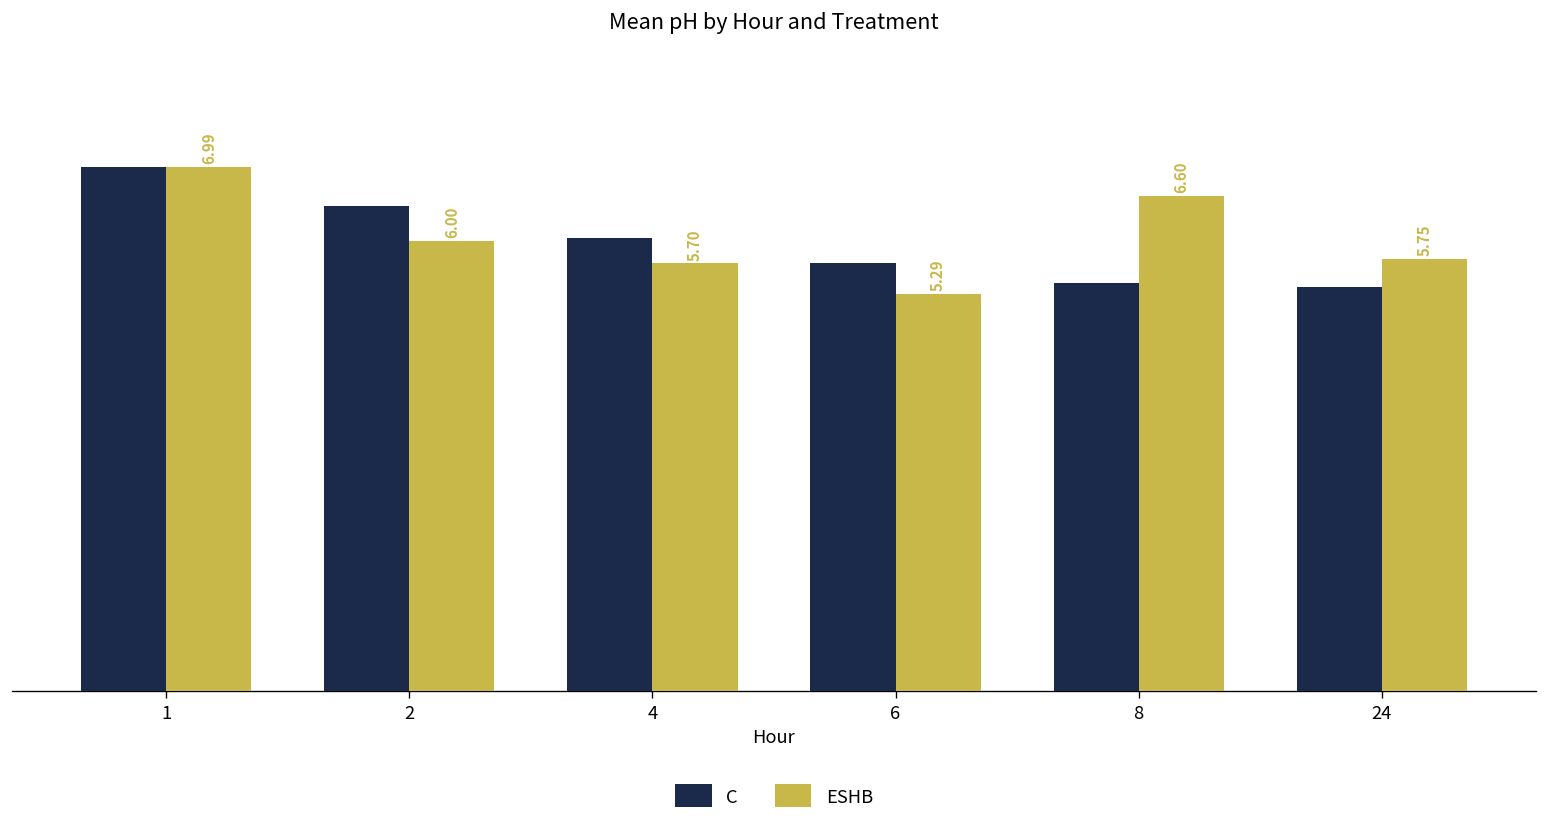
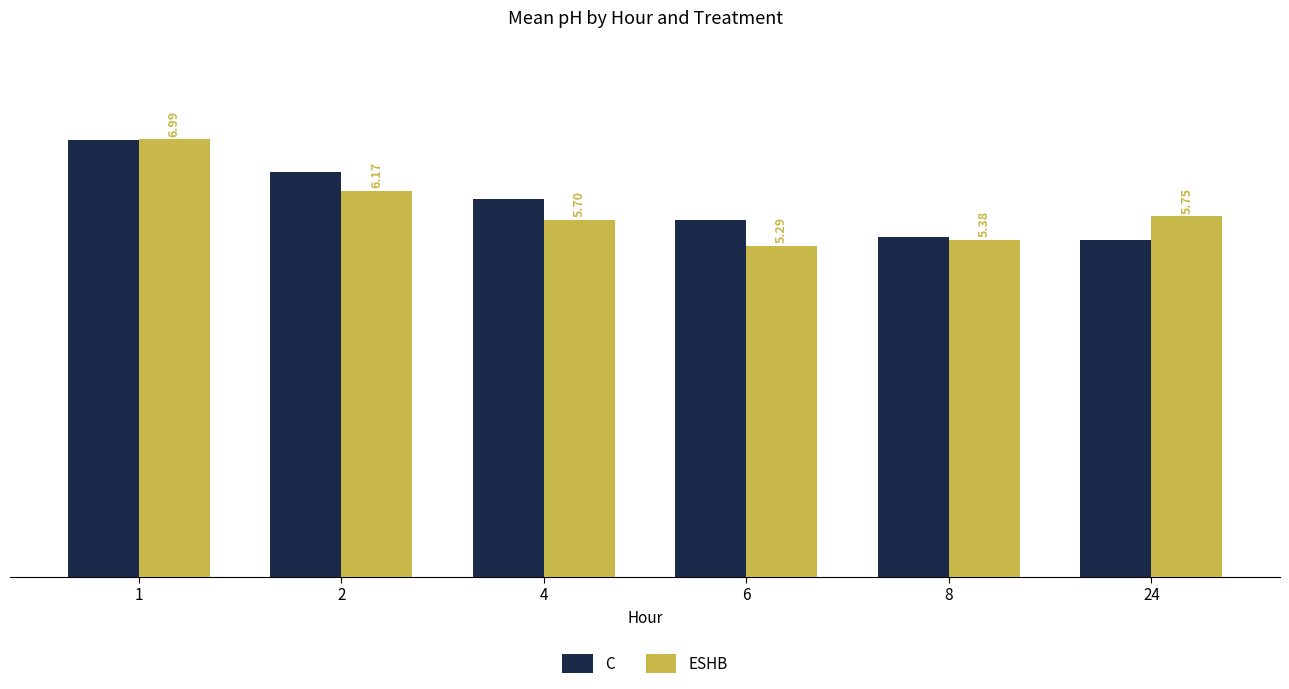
ESHB, 2: 6.00 -> 6.17
ESHB, 8: 6.60 -> 5.38
